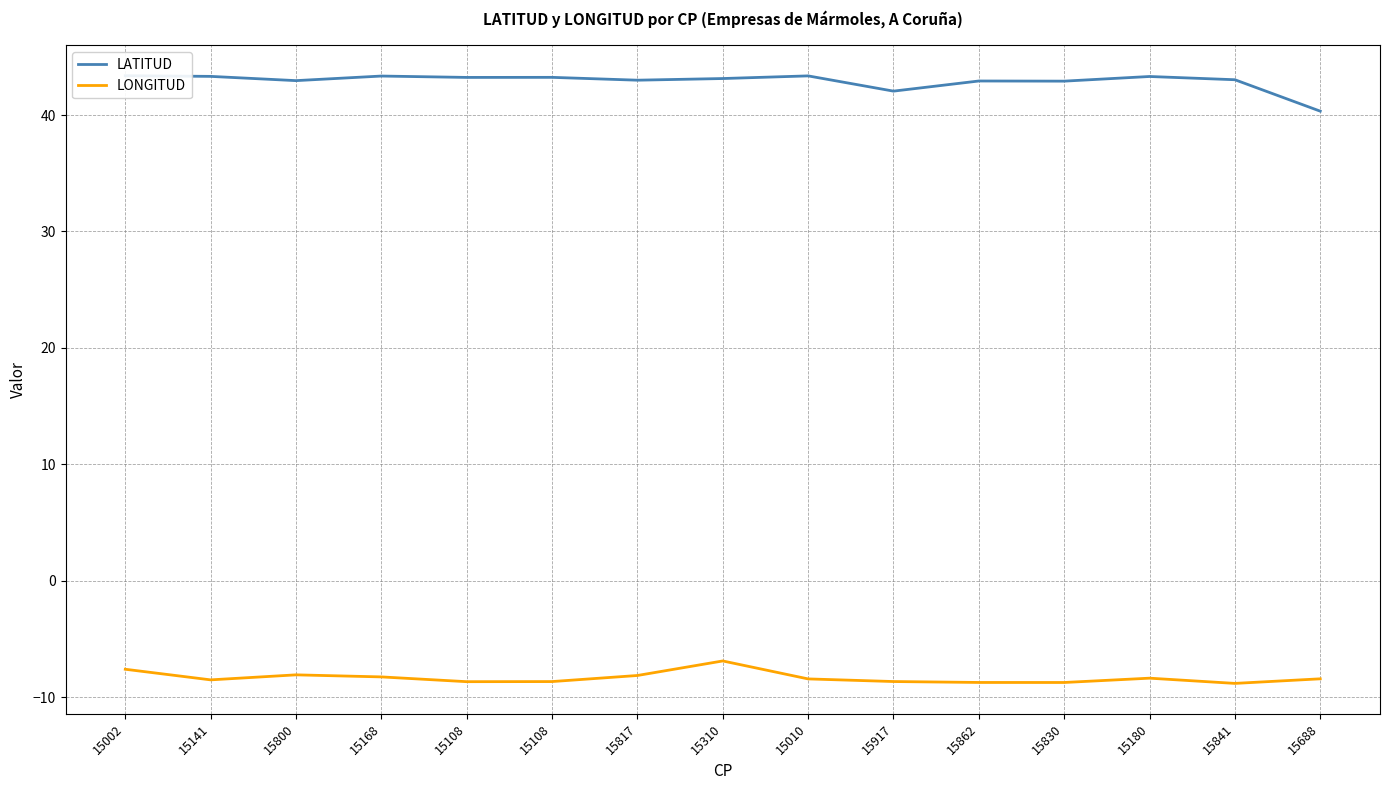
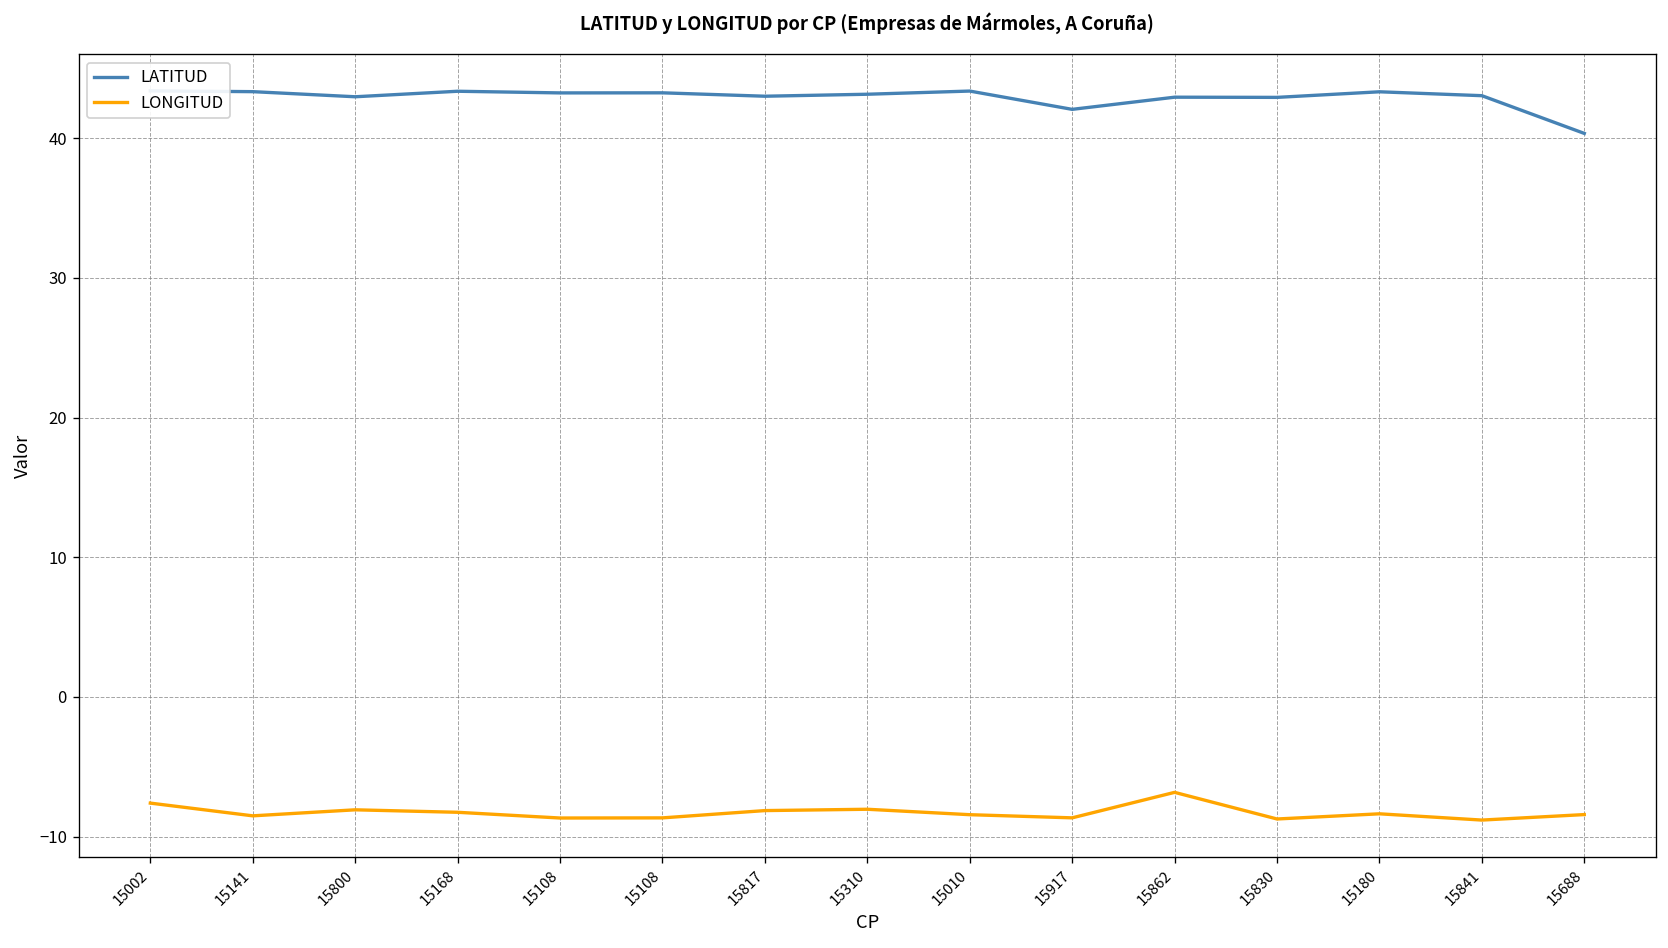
LONGITUD, 15310: -6.9 -> -8.0
LONGITUD, 15862: -8.7 -> -6.8
